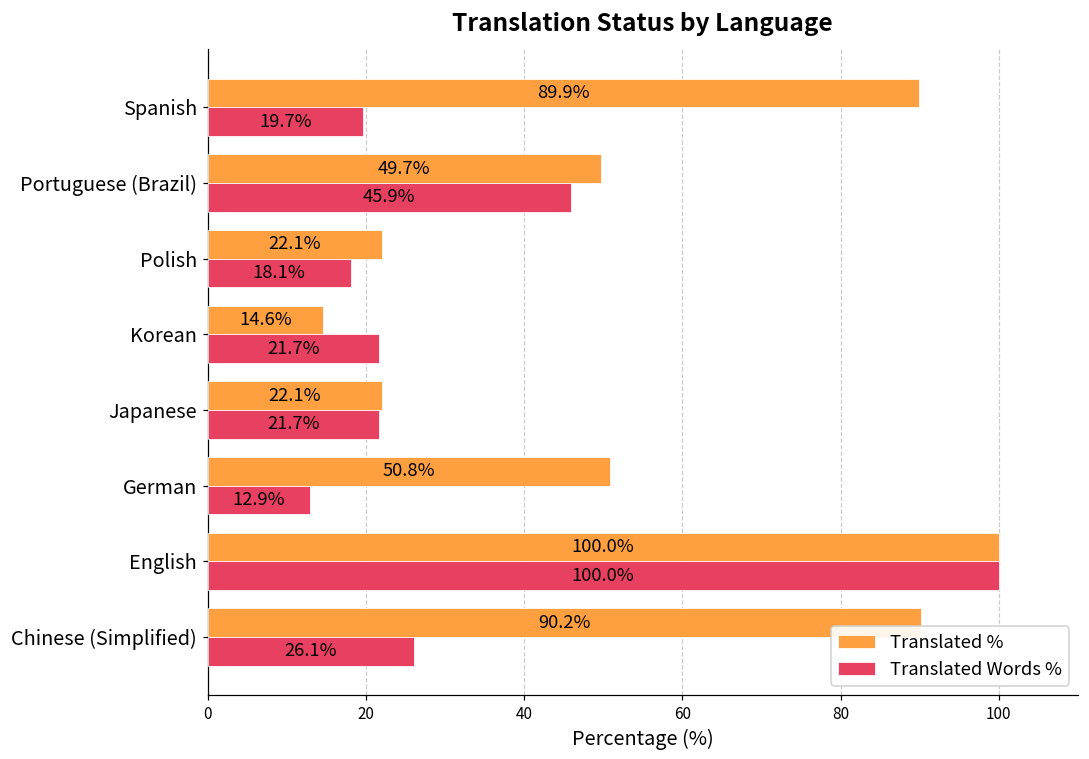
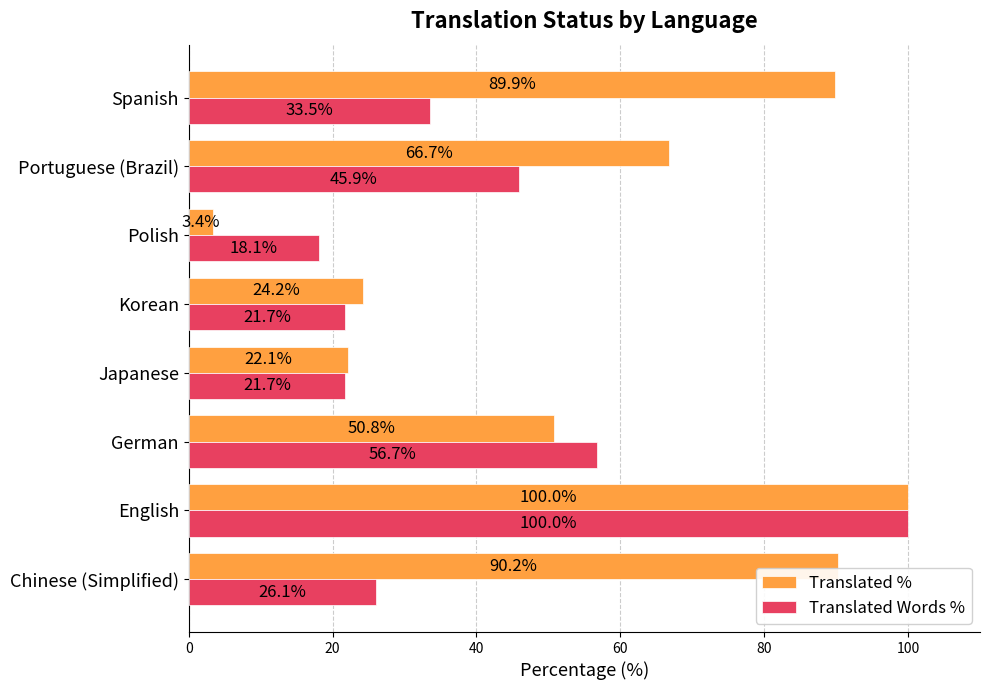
Translated Words %, Spanish: 19.7% -> 33.5%
Translated %, Portuguese (Brazil): 49.7% -> 66.7%
Translated %, Polish: 22.1% -> 3.4%
Translated %, Korean: 14.6% -> 24.2%
Translated Words %, German: 12.9% -> 56.7%
